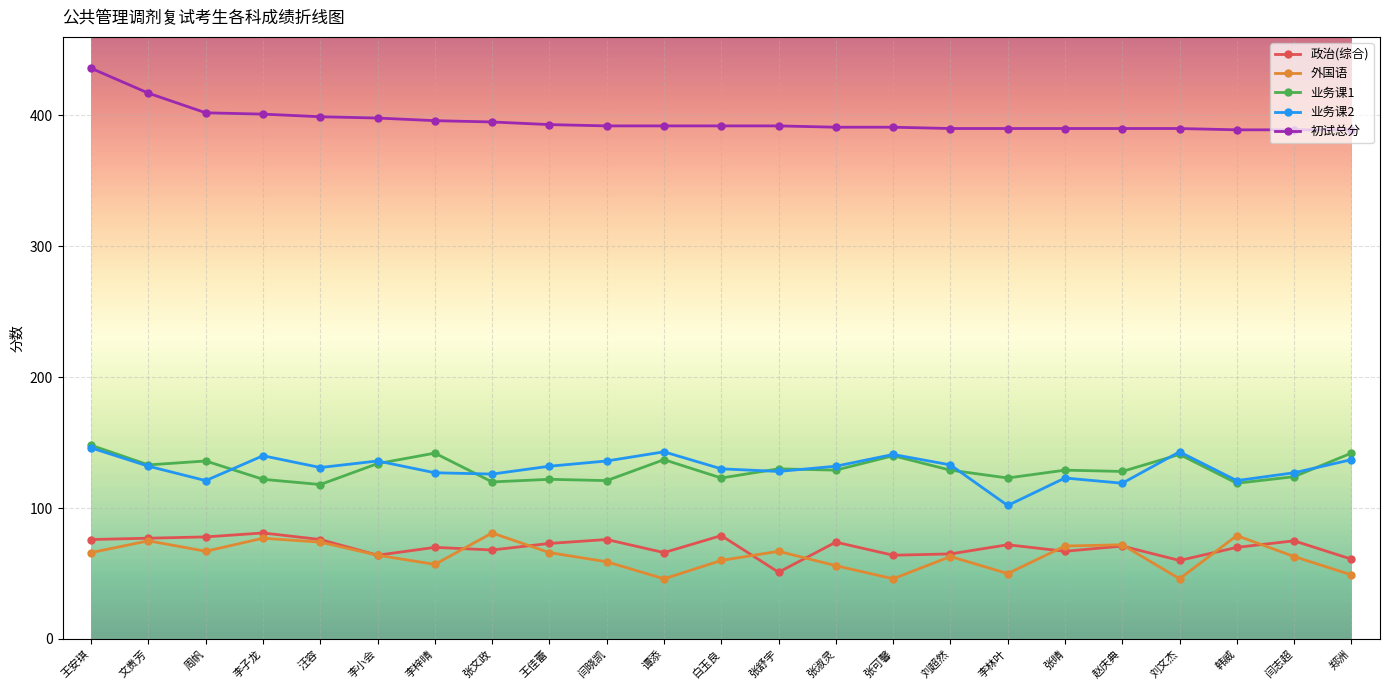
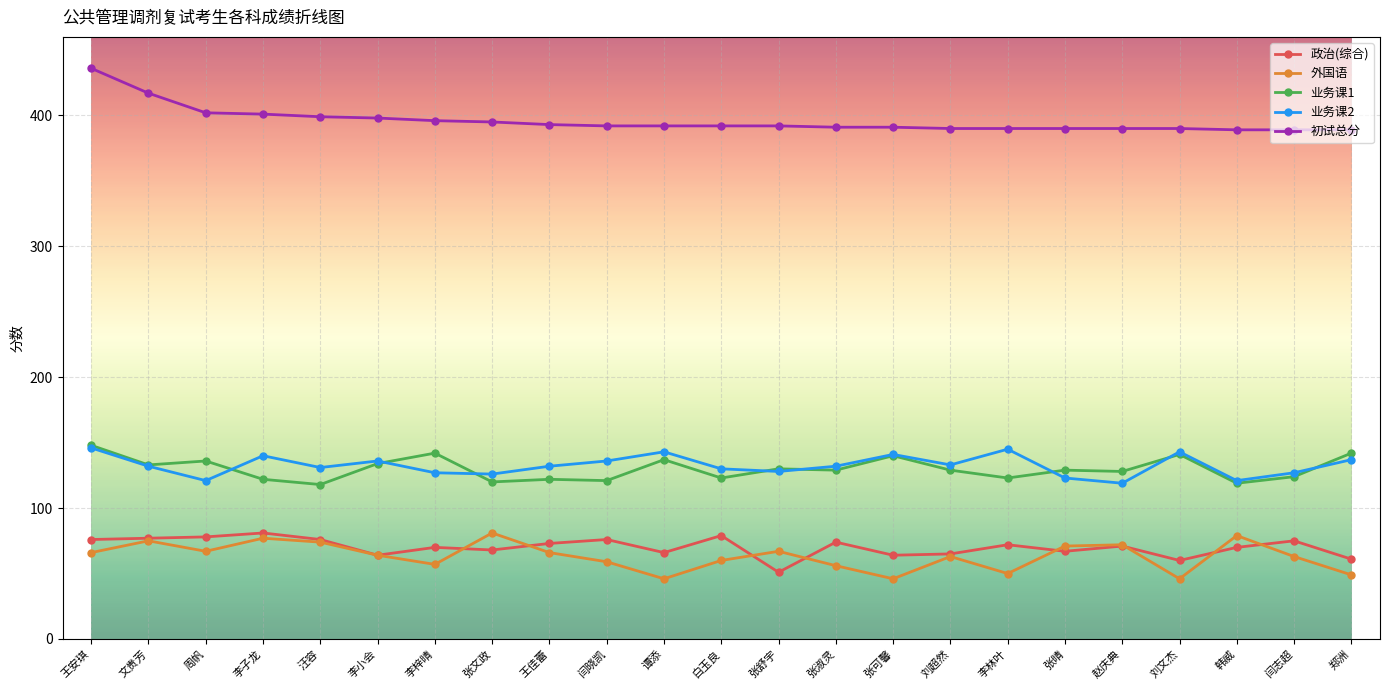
业务课2, 李林叶: 102 -> 145
